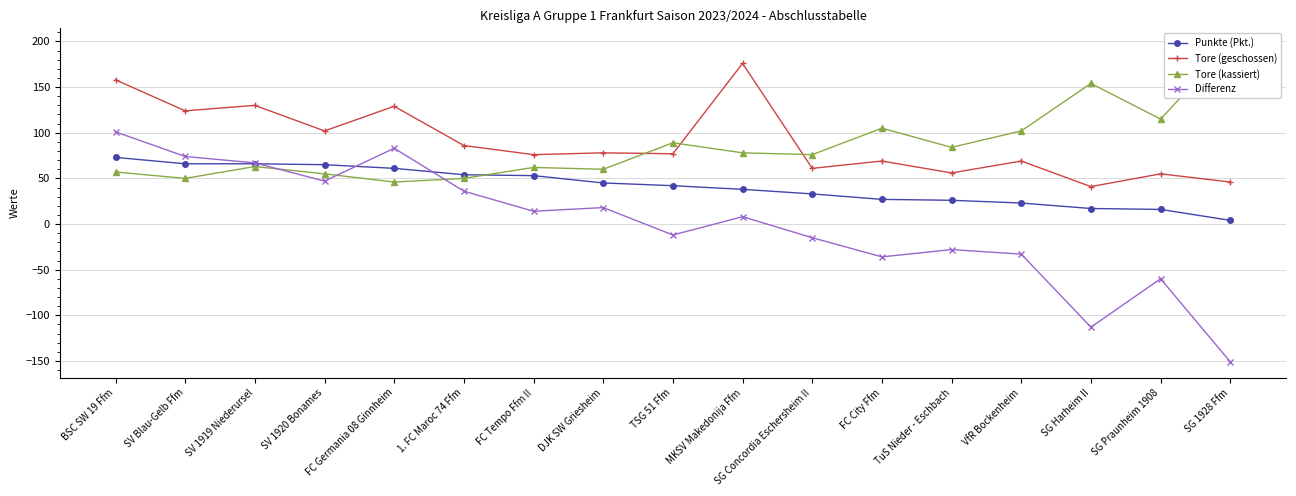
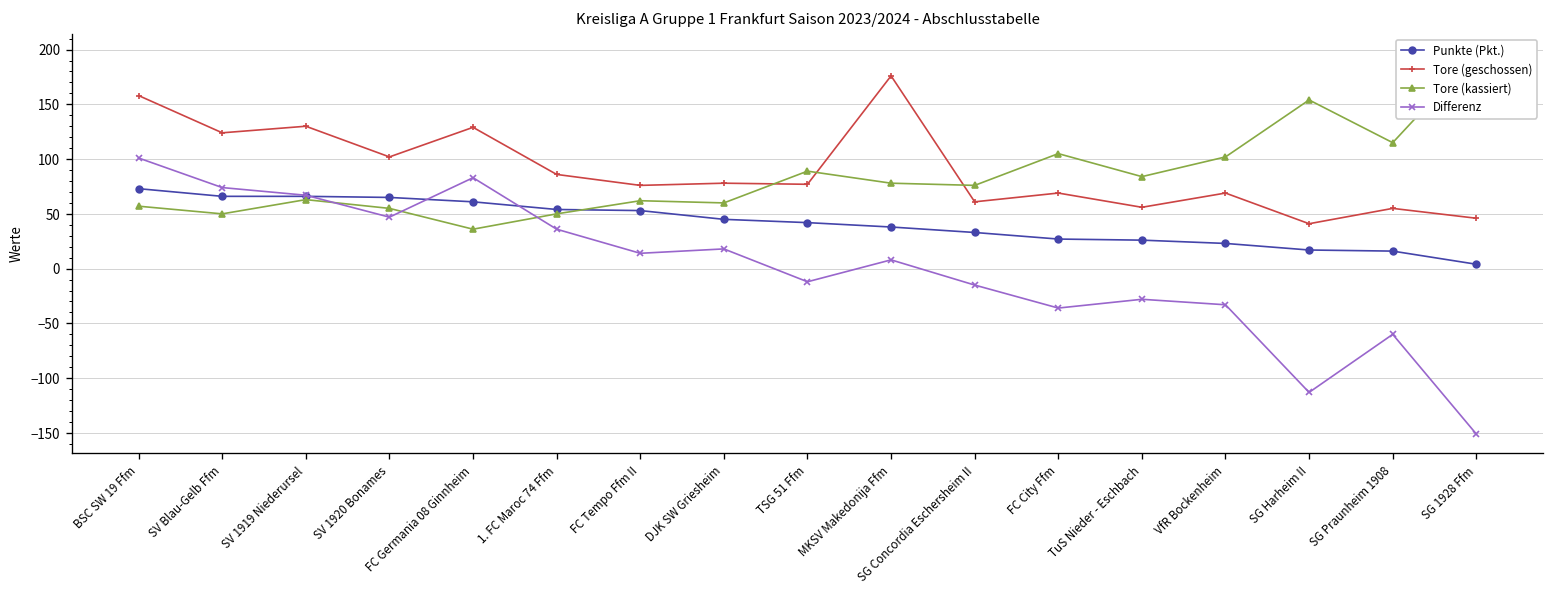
Tore (kassiert), FC Germania 08 Ginnheim: 50 -> 40
